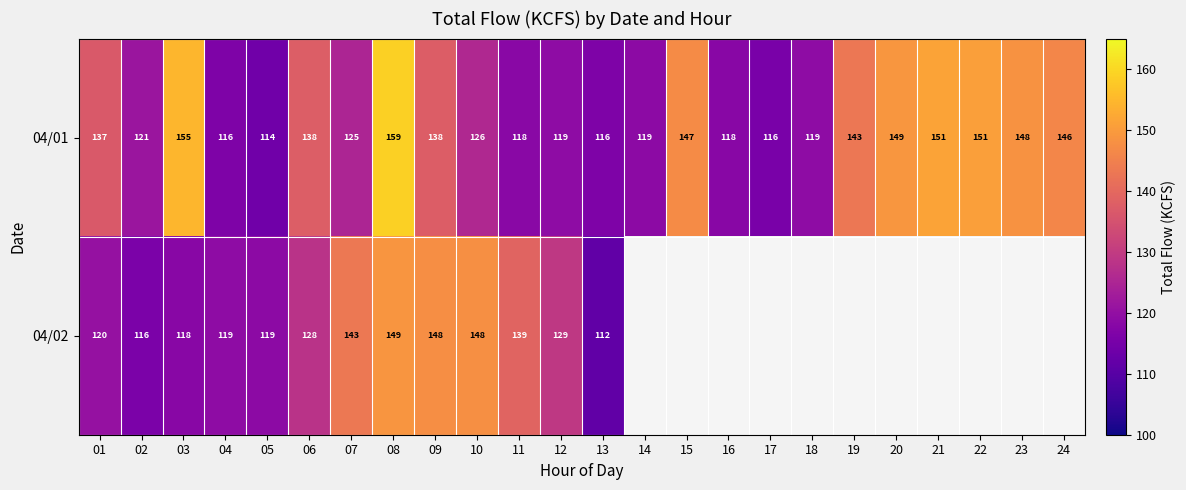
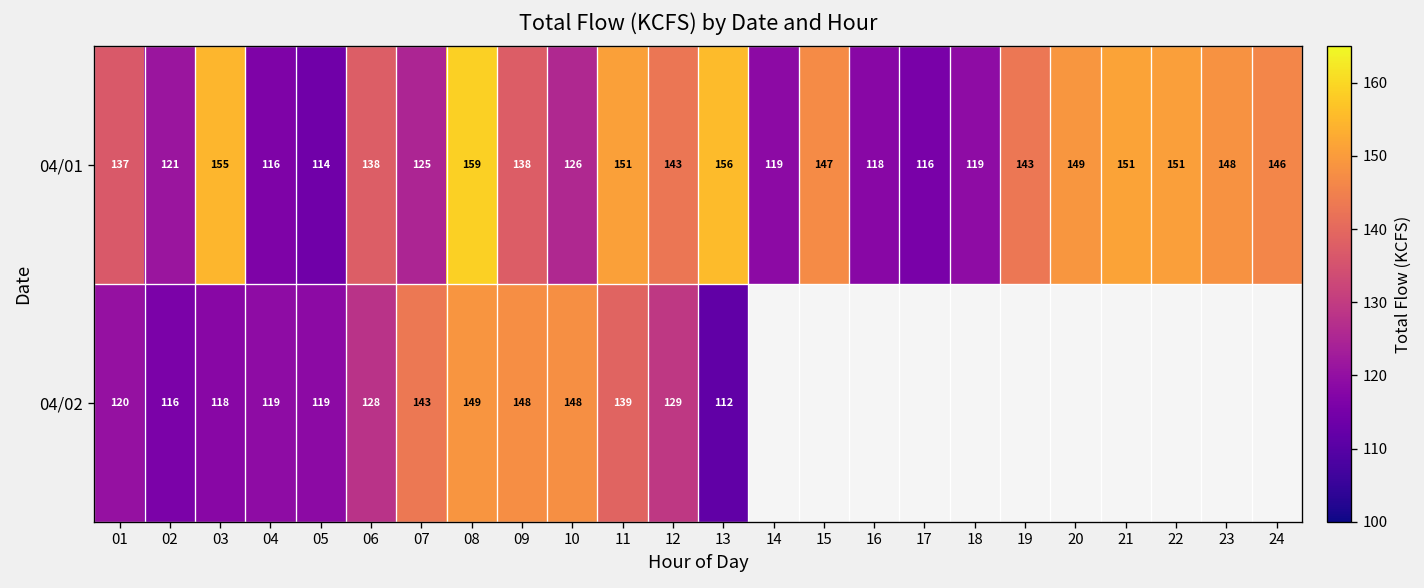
04/01, 11: 118 -> 151
04/01, 12: 119 -> 143
04/01, 13: 116 -> 156
